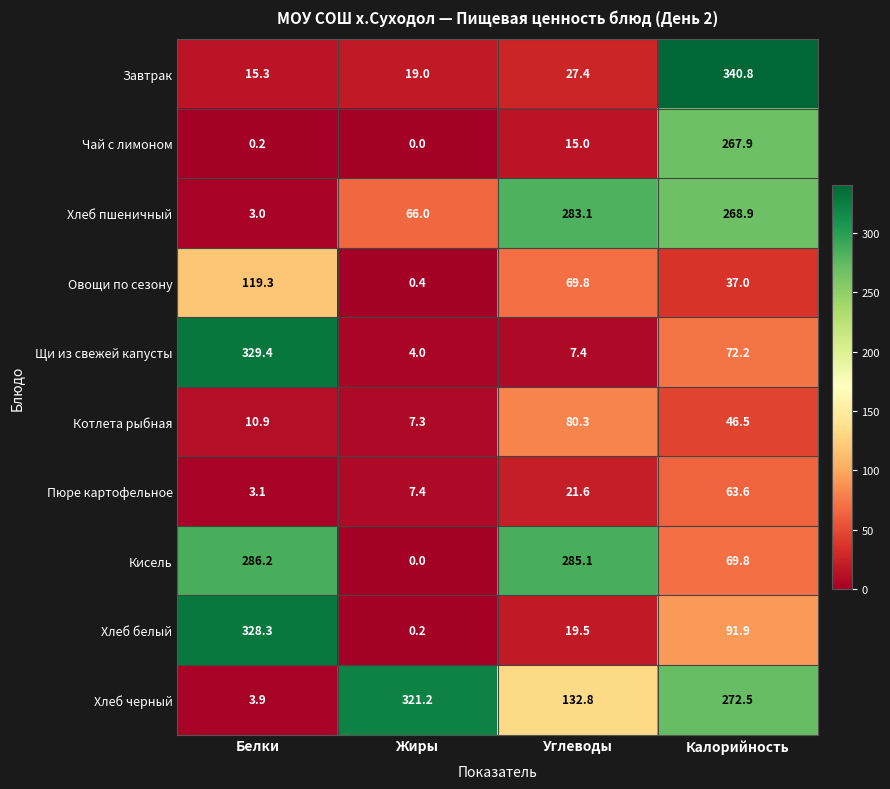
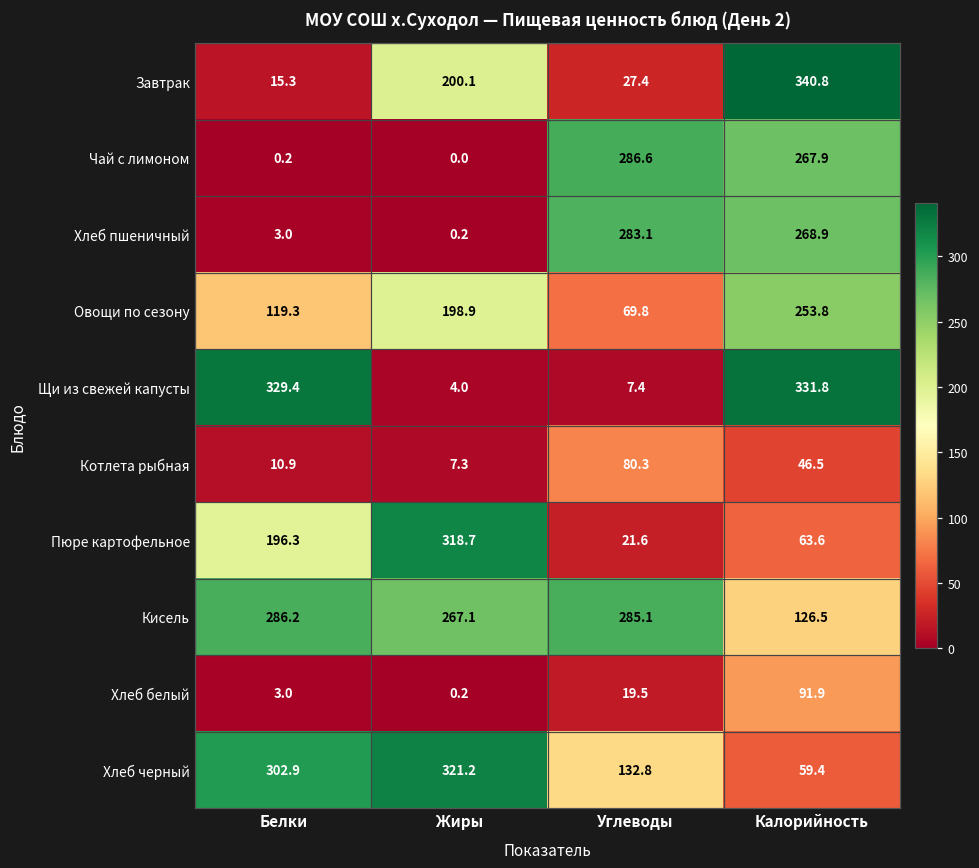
Завтрак, Жиры: 19.0 -> 200.1
Чай с лимоном, Углеводы: 15.0 -> 286.6
Хлеб пшеничный, Жиры: 66.0 -> 0.2
Овощи по сезону, Жиры: 0.4 -> 198.9
Овощи по сезону, Калорийность: 37.0 -> 253.8
Щи из свежей капусты, Калорийность: 72.2 -> 331.8
Пюре картофельное, Белки: 3.1 -> 196.3
Пюре картофельное, Жиры: 7.4 -> 318.7
Кисель, Жиры: 0.0 -> 267.1
Кисель, Калорийность: 69.8 -> 126.5
Хлеб белый, Белки: 328.3 -> 3.0
Хлеб черный, Белки: 3.9 -> 302.9
Хлеб черный, Калорийность: 272.5 -> 59.4
